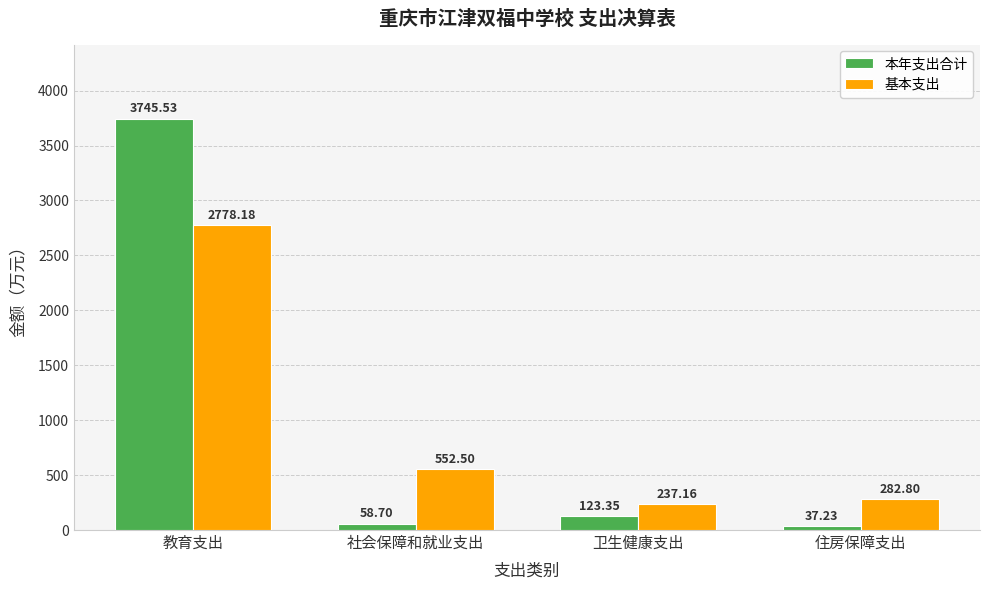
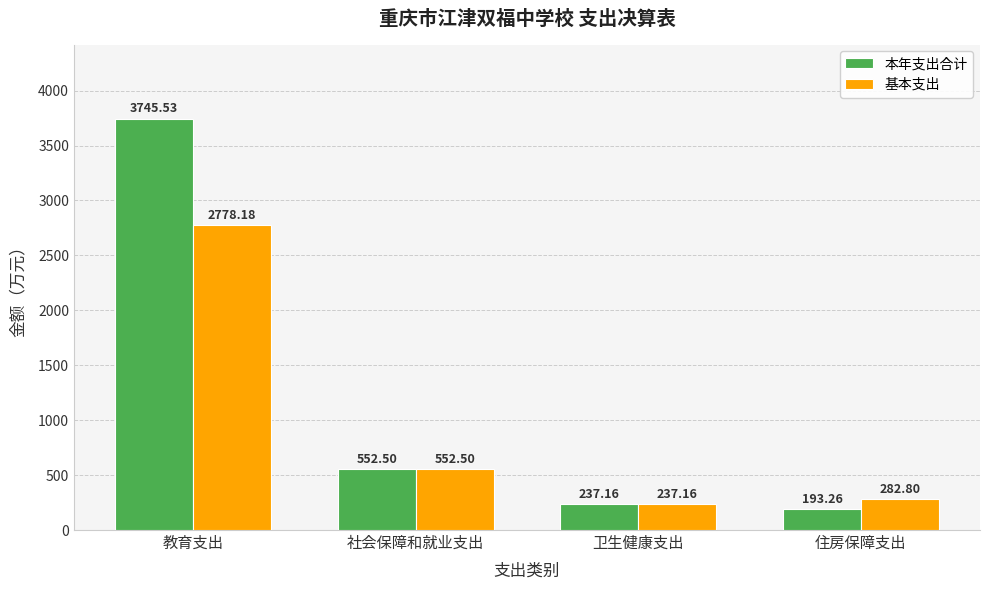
本年支出合计, 社会保障和就业支出: 58.70 -> 552.50
本年支出合计, 卫生健康支出: 123.35 -> 237.16
本年支出合计, 住房保障支出: 37.23 -> 193.26
